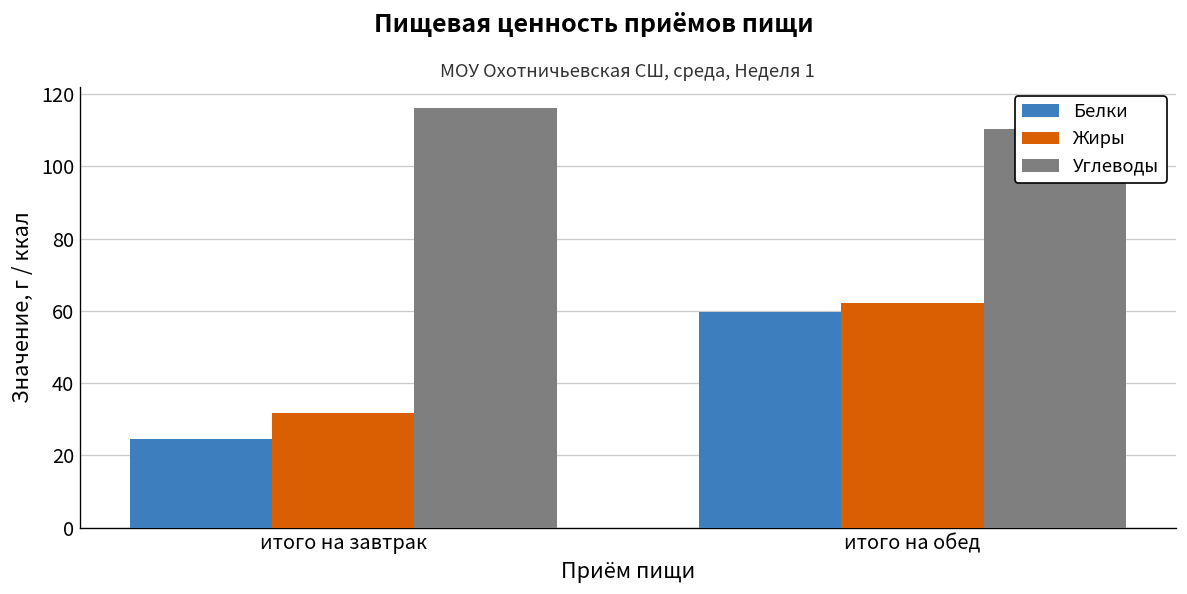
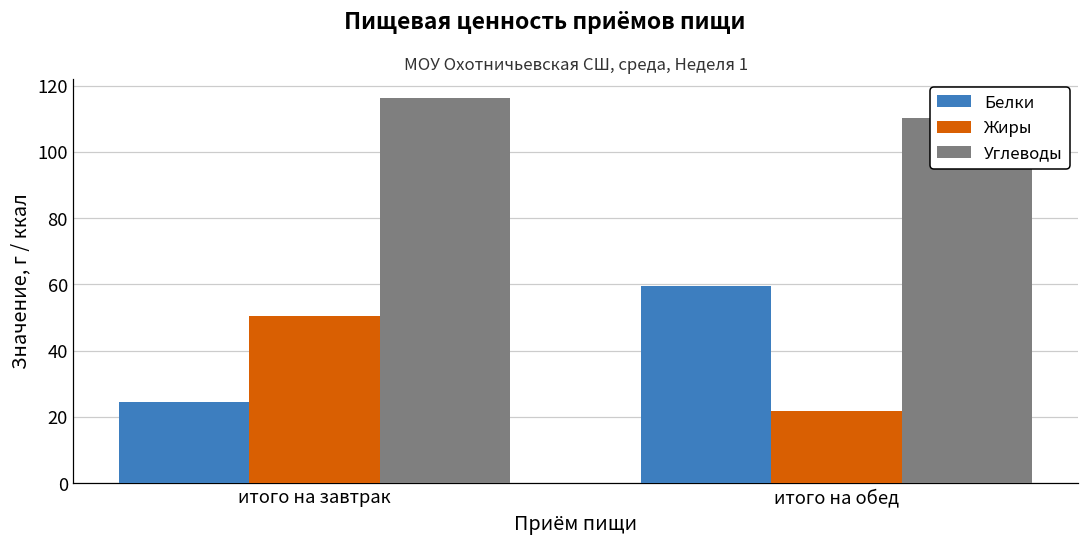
Жиры, итого на завтрак: 32 -> 50
Жиры, итого на обед: 62 -> 22
